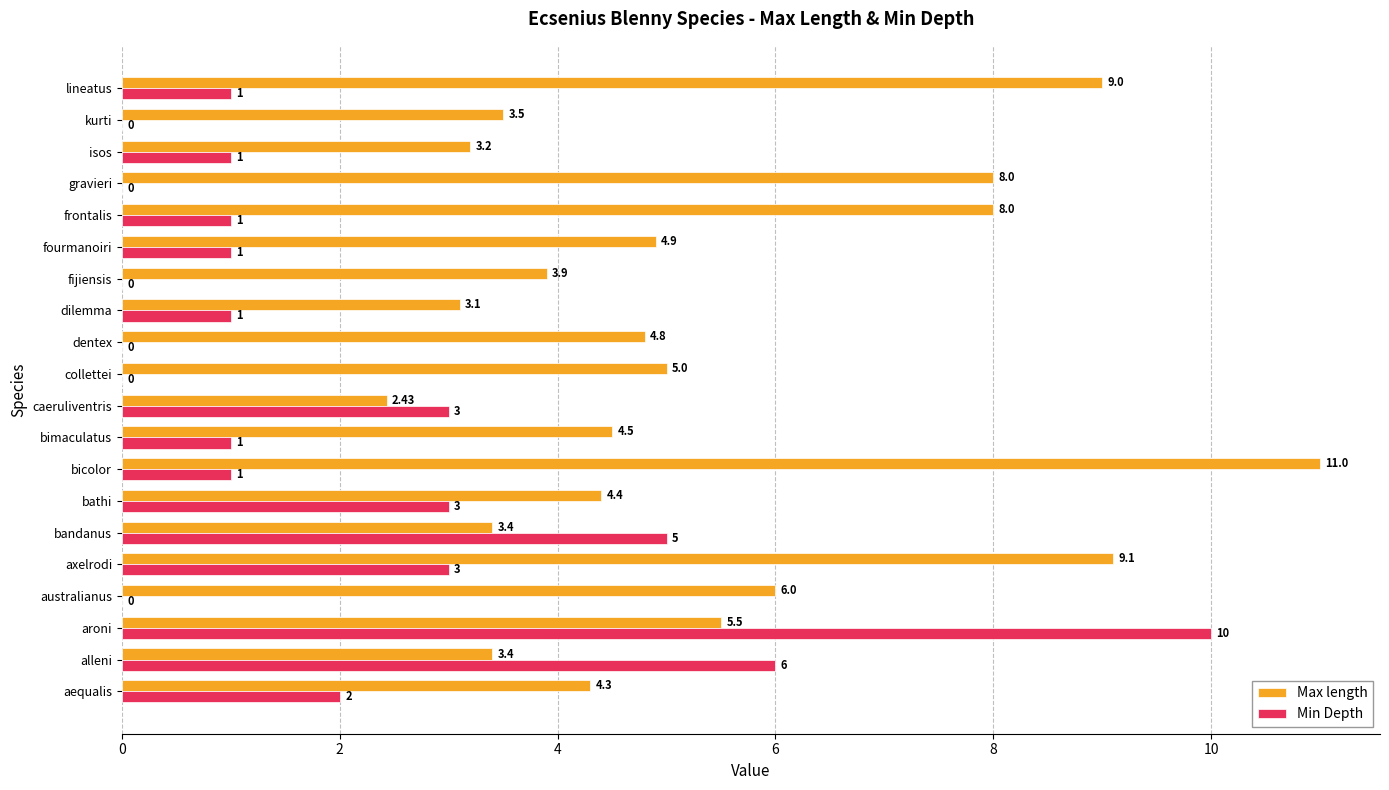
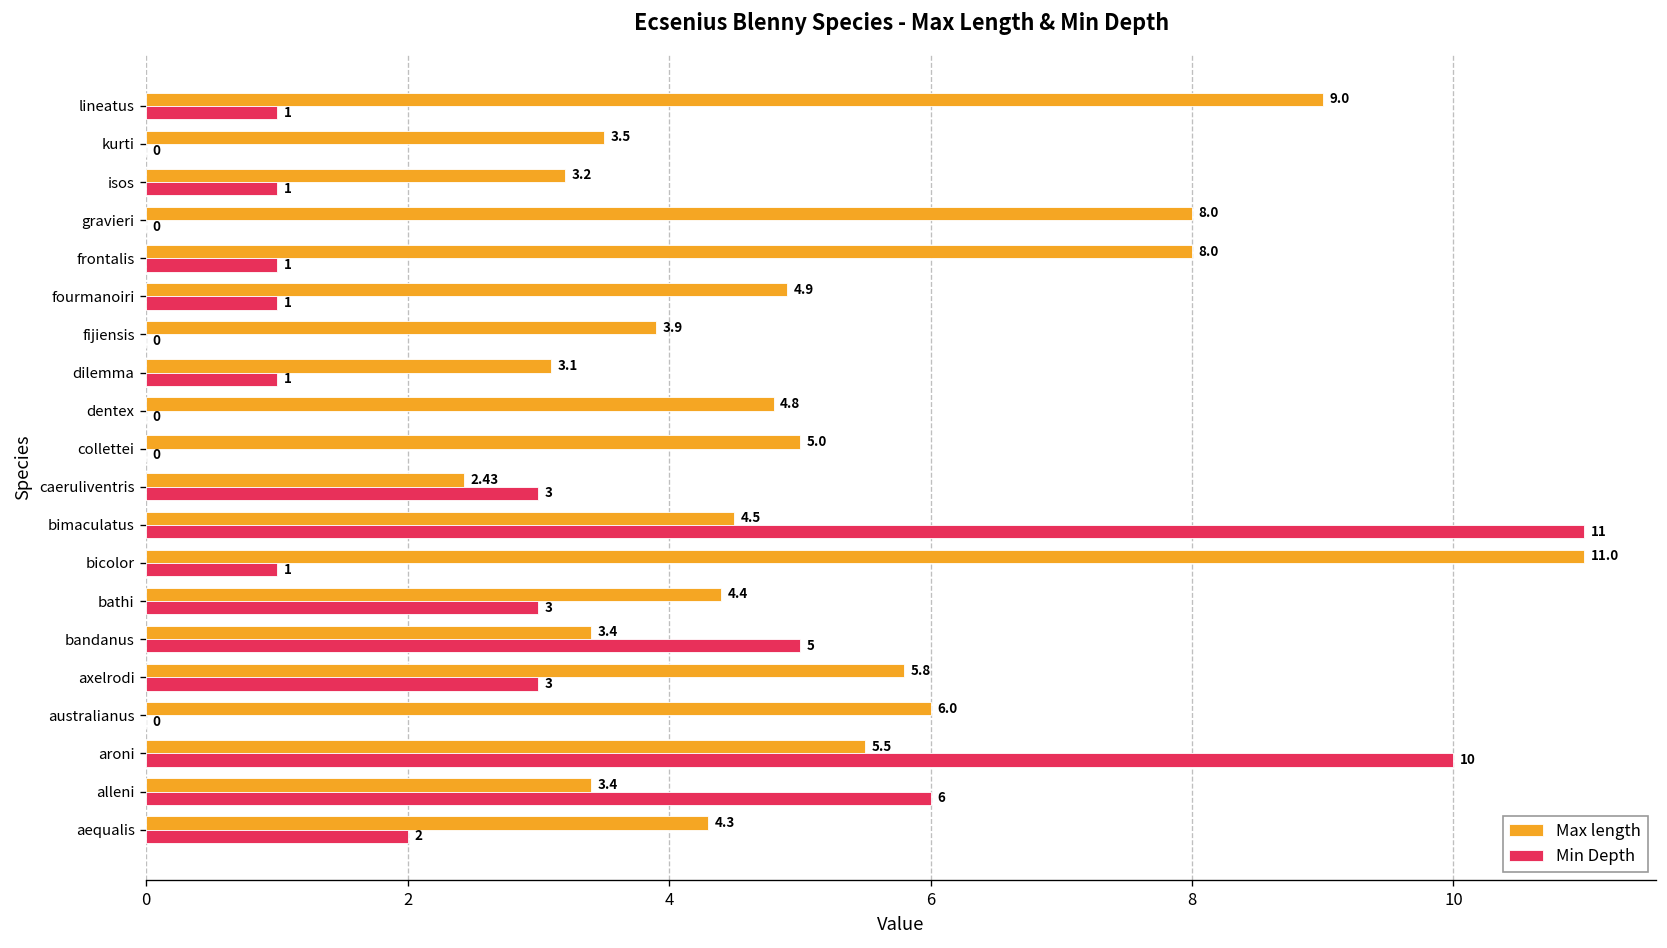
Min Depth, bimaculatus: 1 -> 11
Max length, axelrodi: 9.1 -> 5.8
